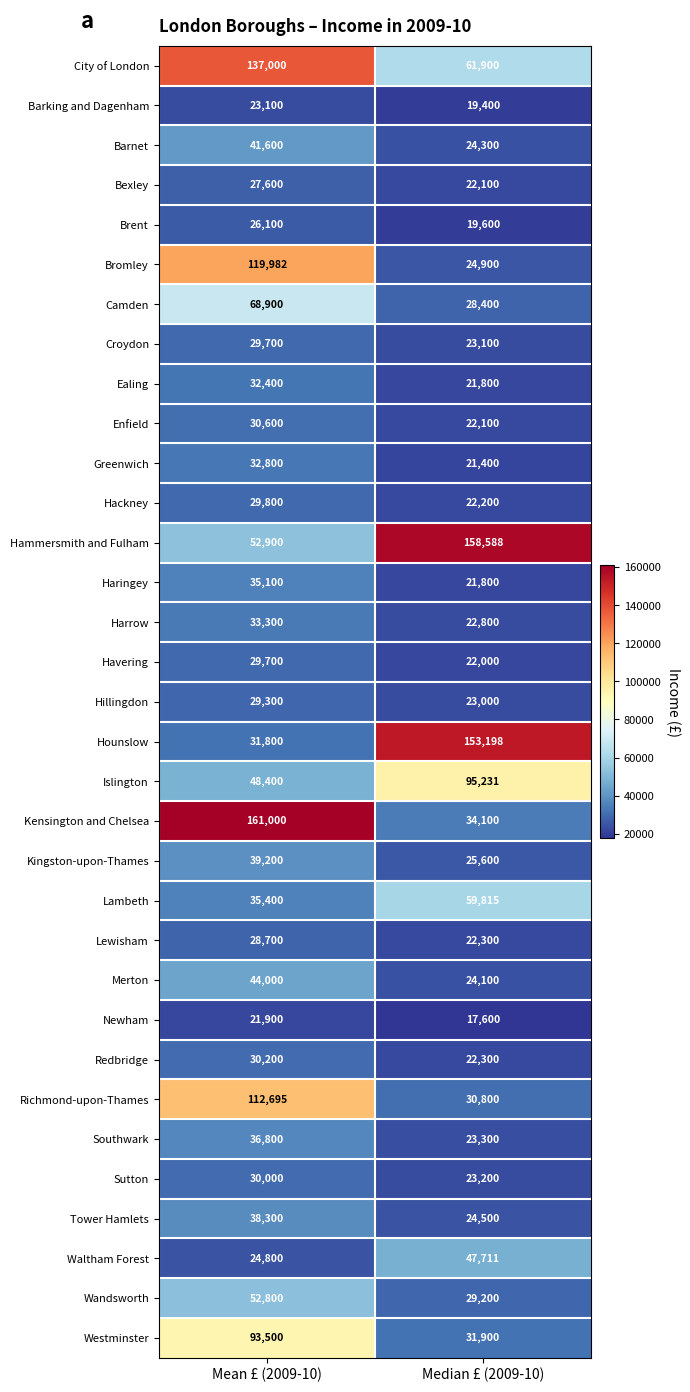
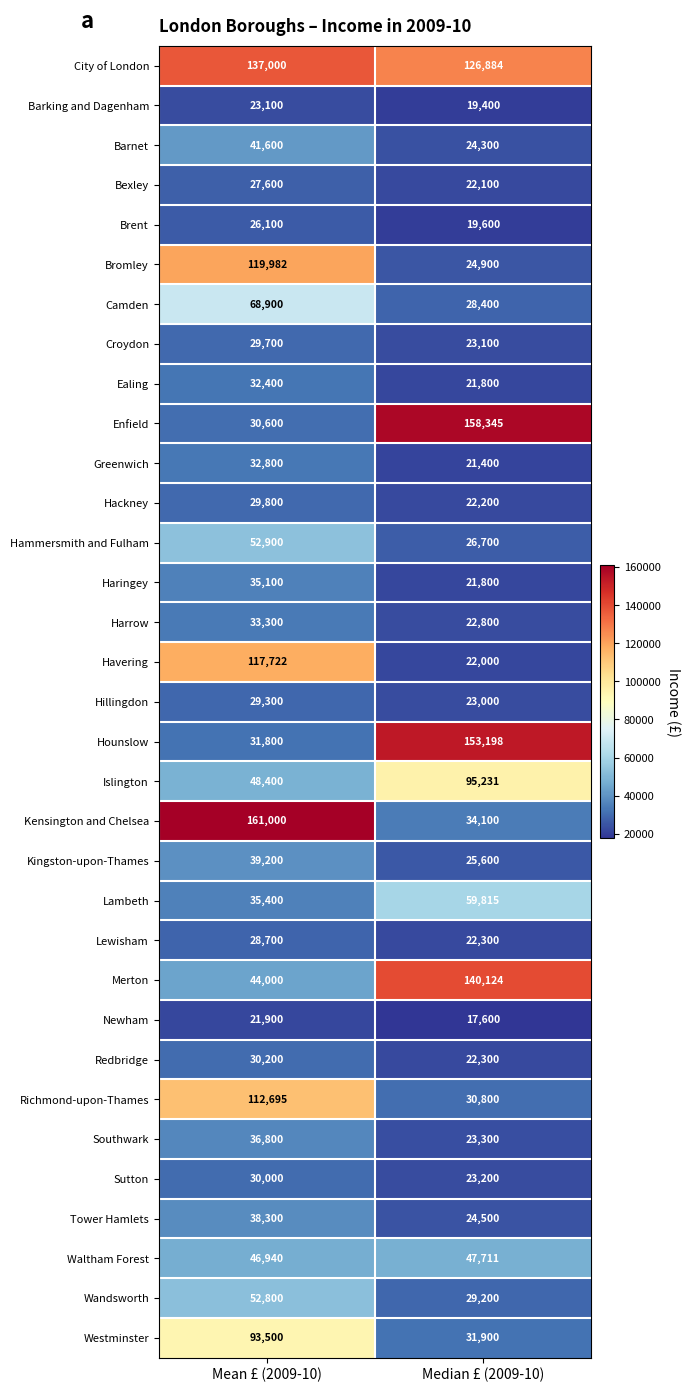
City of London, Median £ (2009-10): 61,900 -> 126,884
Enfield, Median £ (2009-10): 22,100 -> 158,345
Hammersmith and Fulham, Median £ (2009-10): 158,588 -> 26,700
Havering, Mean £ (2009-10): 29,700 -> 117,722
Merton, Median £ (2009-10): 24,100 -> 140,124
Waltham Forest, Mean £ (2009-10): 24,800 -> 46,940
